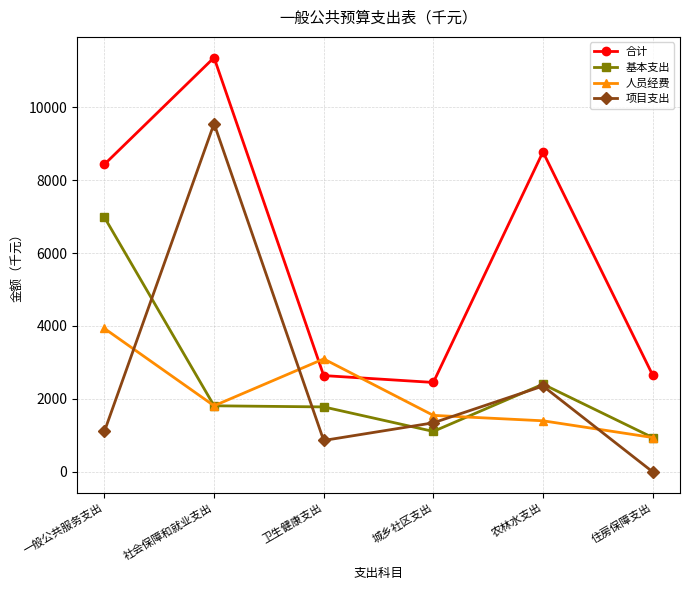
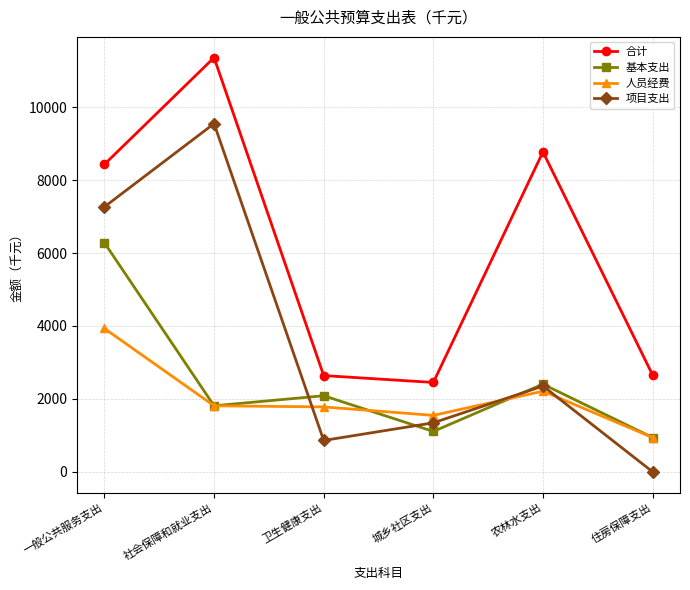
基本支出, 一般公共服务支出: 7000 -> 6300
项目支出, 一般公共服务支出: 1100 -> 7300
基本支出, 卫生健康支出: 1800 -> 2100
人员经费, 卫生健康支出: 3100 -> 1800
人员经费, 农林水支出: 1400 -> 2200
